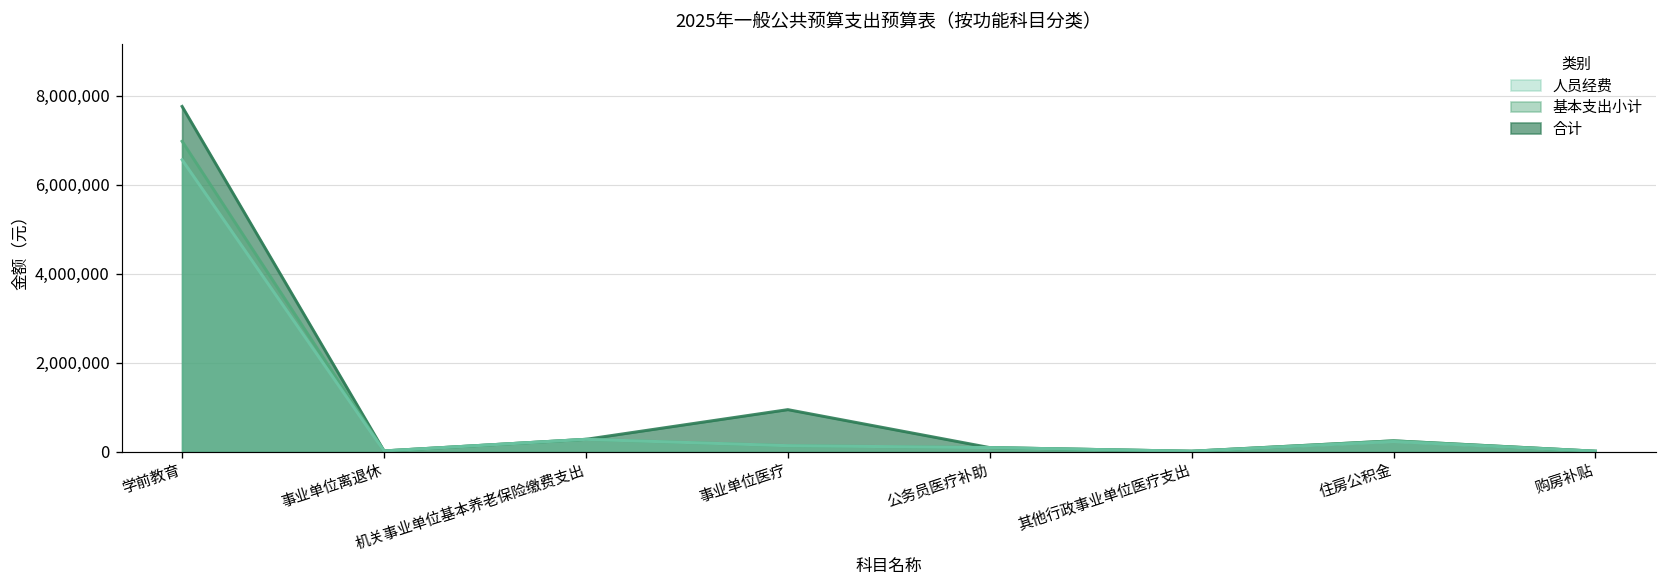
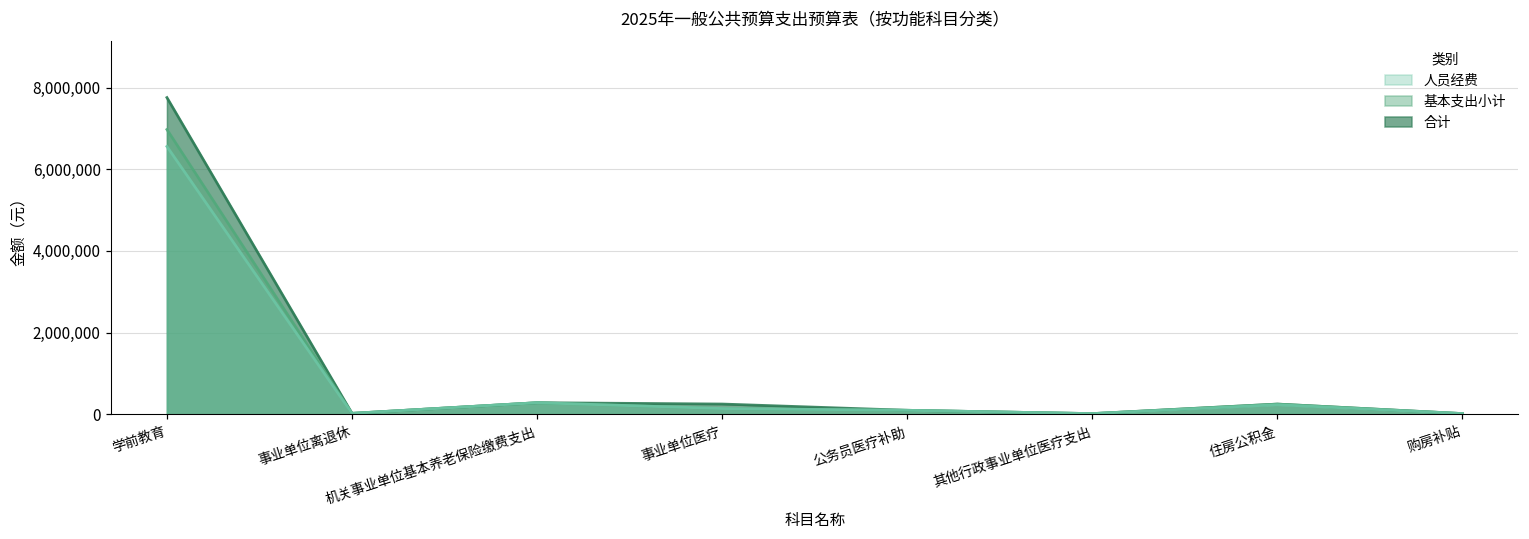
合计, 事业单位医疗: 900,000 -> 200,000
